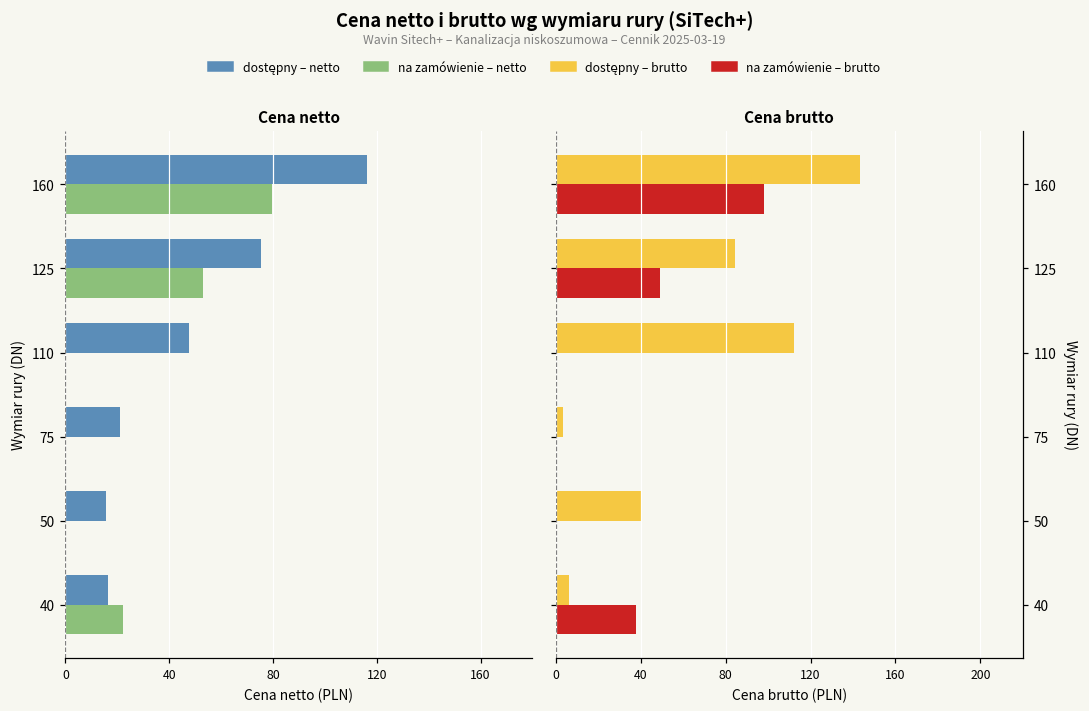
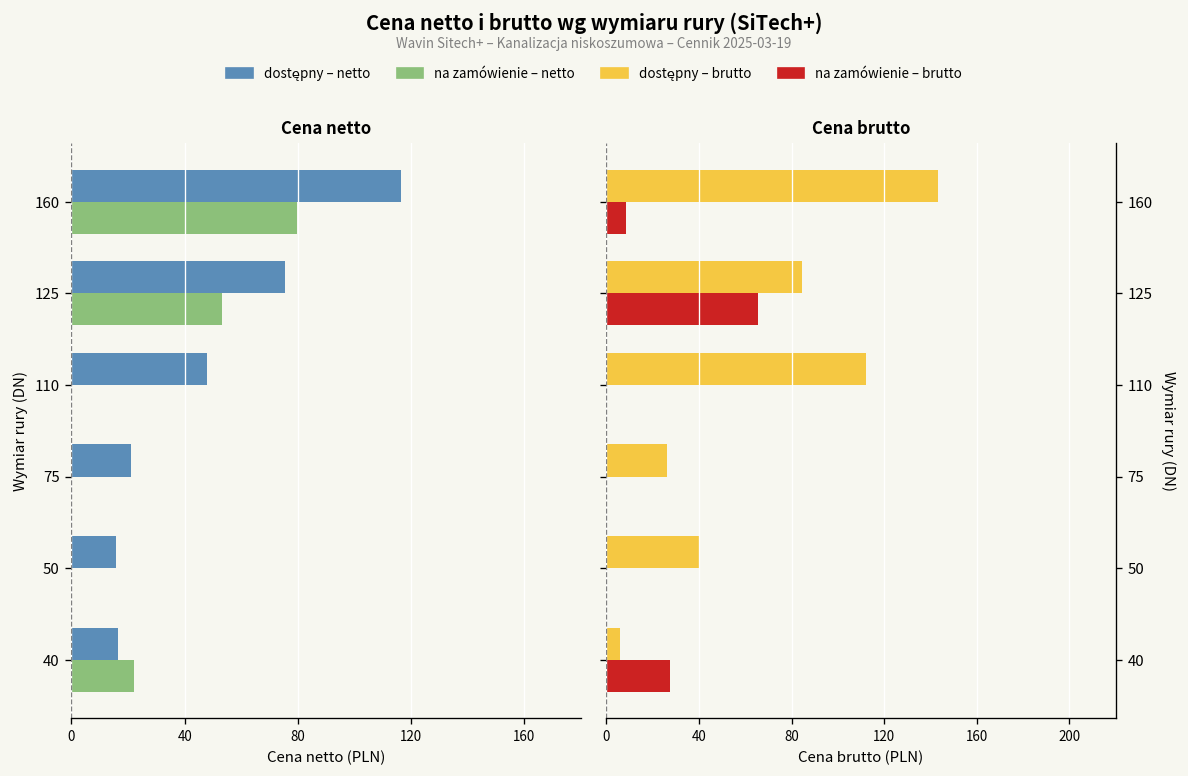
Cena brutto, na zamówienie – brutto, 160: 98 -> 9
Cena brutto, na zamówienie – brutto, 125: 49 -> 65
Cena brutto, dostępny – brutto, 75: 3 -> 26
Cena brutto, na zamówienie – brutto, 40: 38 -> 27
